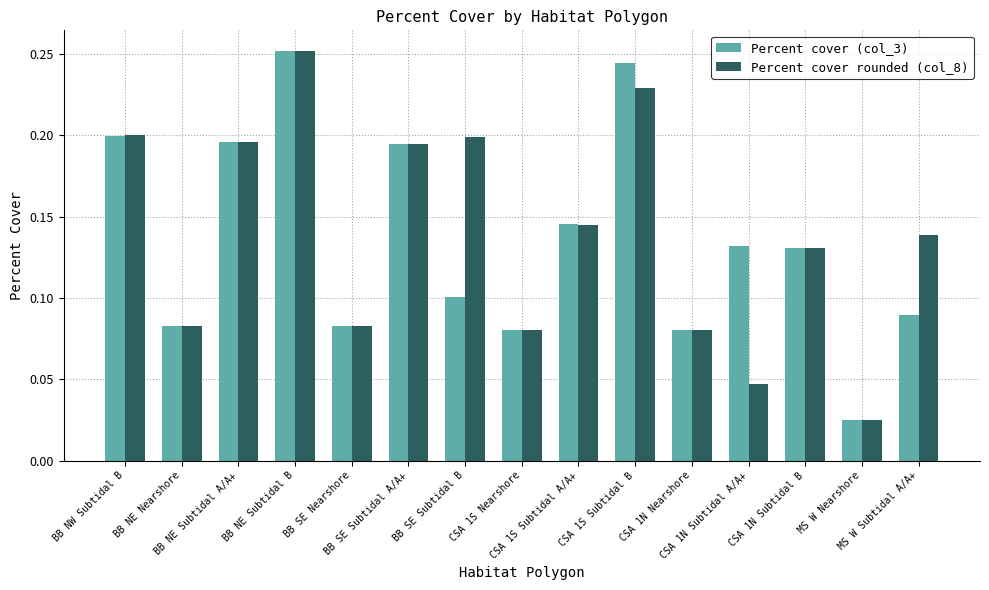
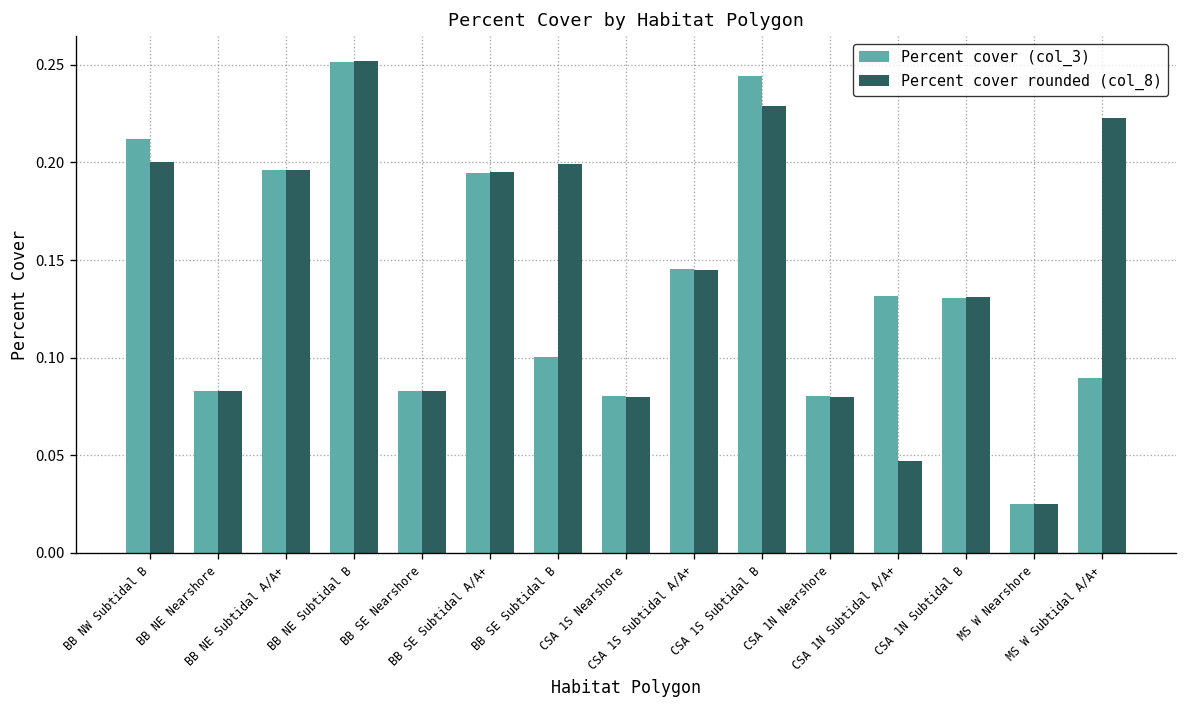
Percent cover (col_3), BB NW Subtidal B: 0.200 -> 0.212
Percent cover rounded (col_8), MS W Subtidal A/A+: 0.139 -> 0.223
